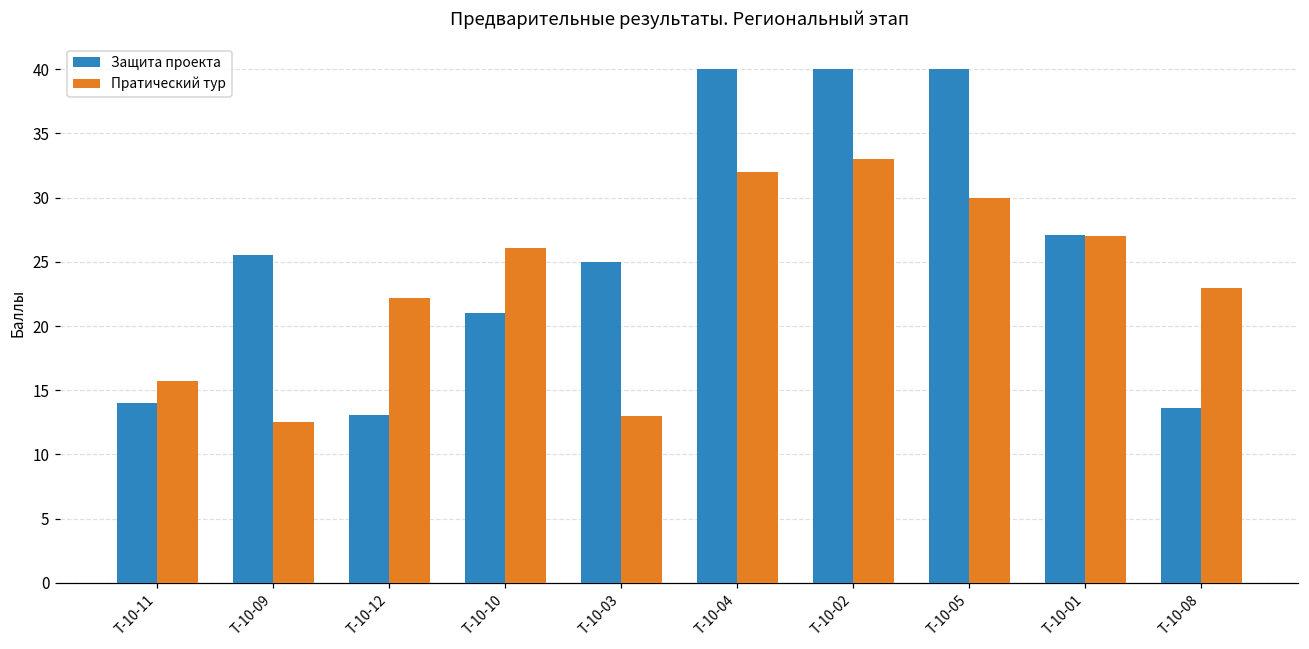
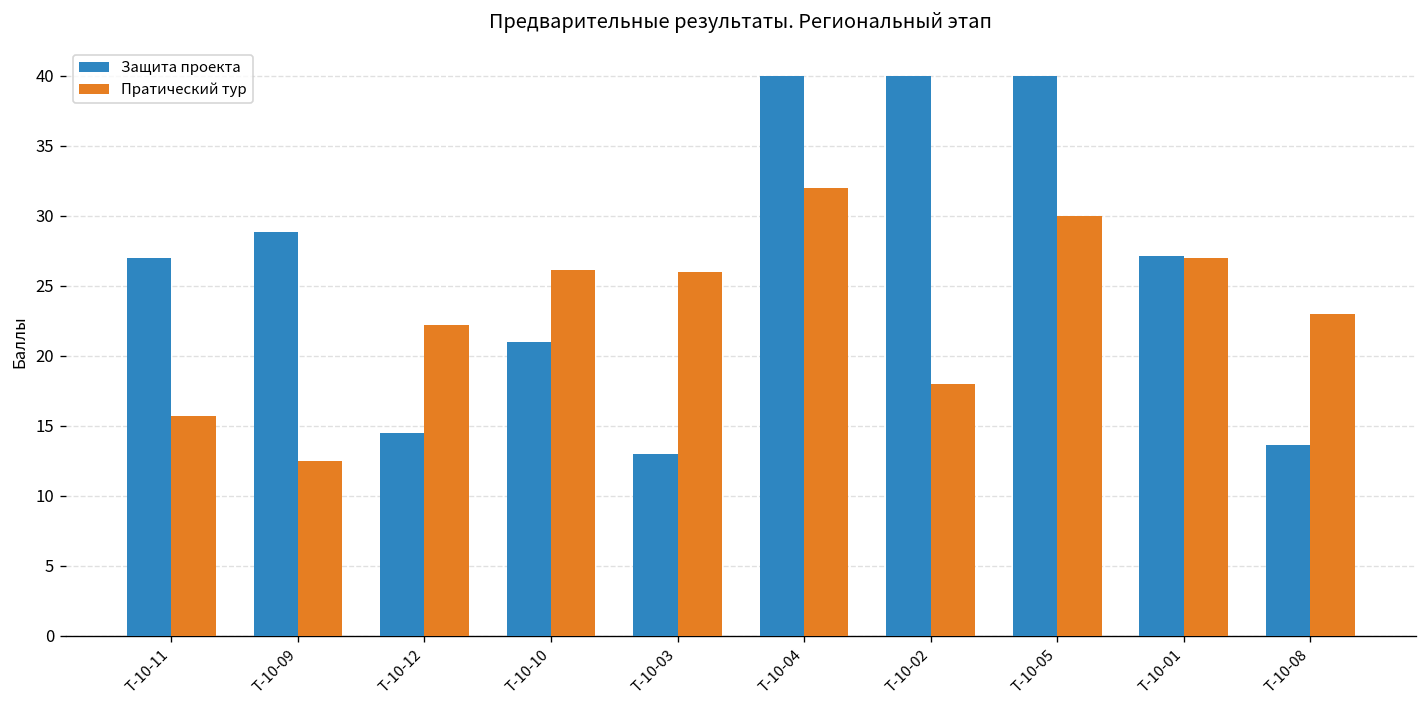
Защита проекта, Т-10-11: 14 -> 27
Защита проекта, Т-10-09: 25.5 -> 28.8
Защита проекта, Т-10-12: 13.1 -> 14.5
Защита проекта, Т-10-03: 25 -> 13
Пратический тур, Т-10-03: 13 -> 26
Пратический тур, Т-10-02: 33 -> 18
